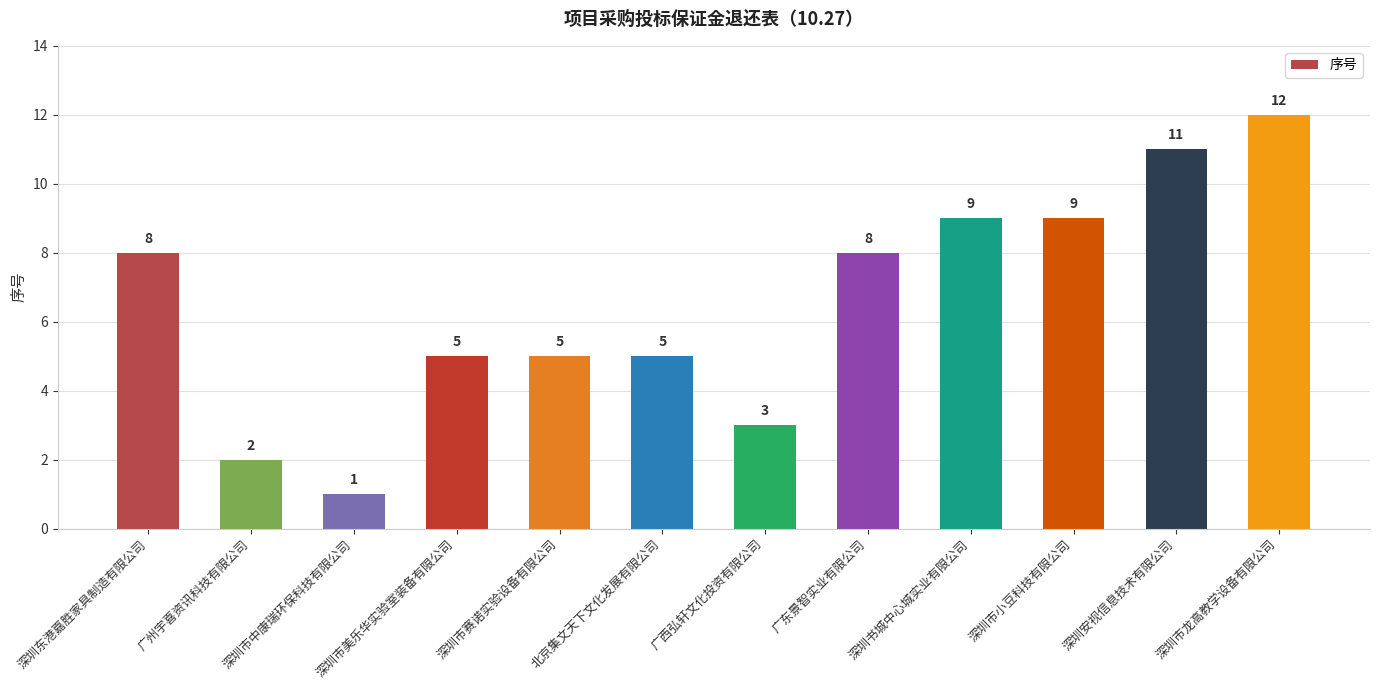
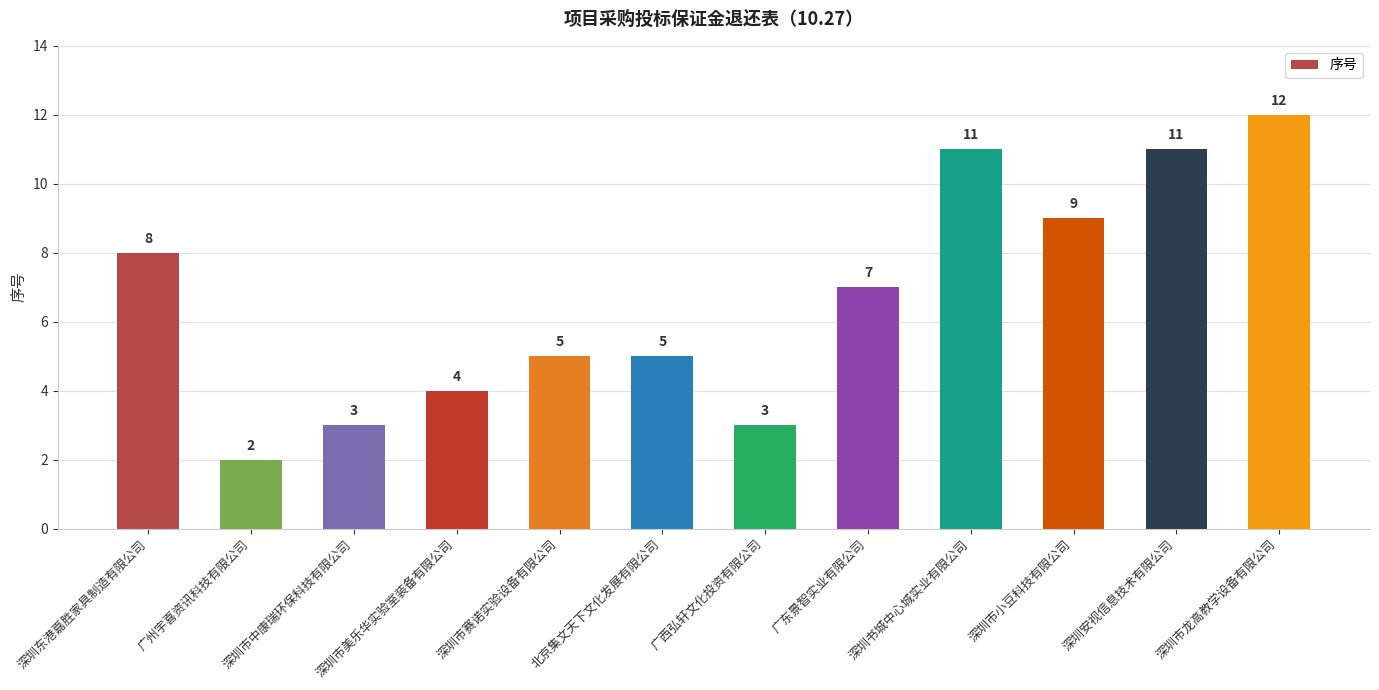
深圳市中康瑞环保科技有限公司: 1 -> 3
深圳市美乐华实验室装备有限公司: 5 -> 4
广东景智实业有限公司: 8 -> 7
深圳书城中心城实业有限公司: 9 -> 11
